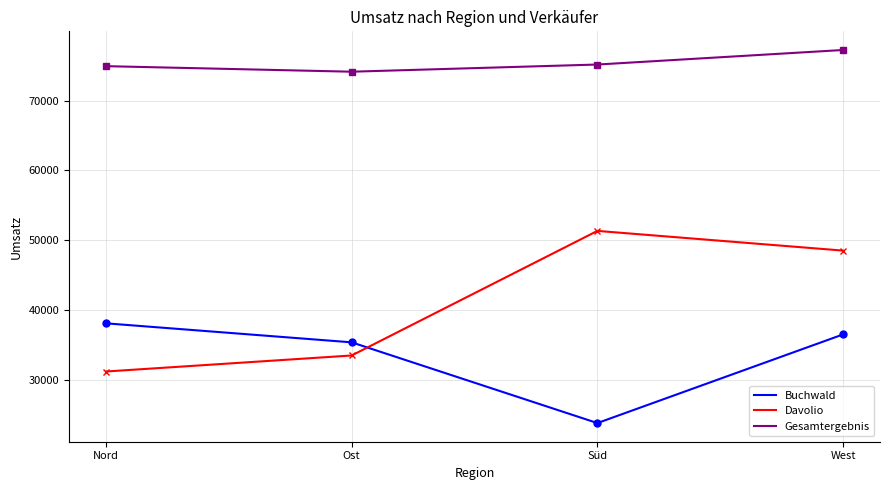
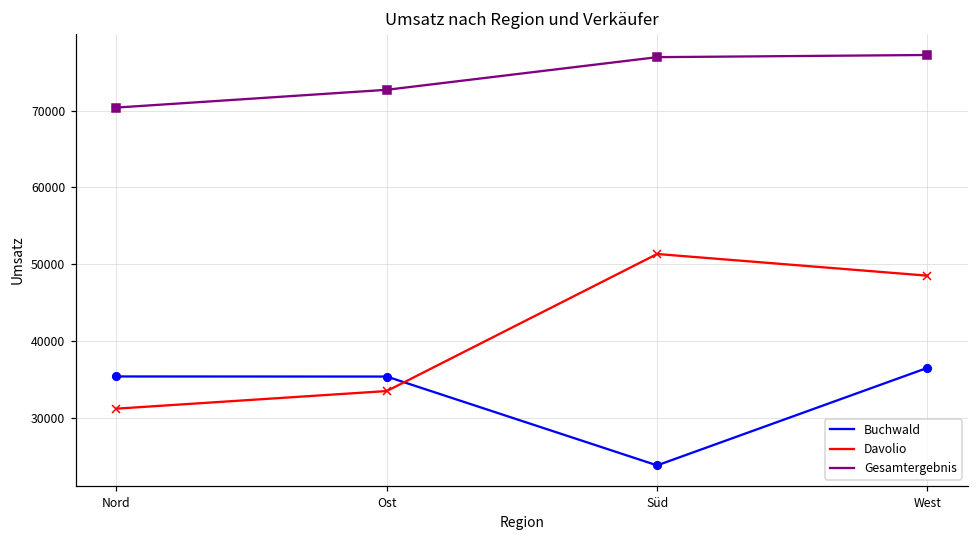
Buchwald, Nord: 38000 -> 35000
Gesamtergebnis, Nord: 75000 -> 70000
Gesamtergebnis, Ost: 74000 -> 73000
Gesamtergebnis, Süd: 75000 -> 77000
